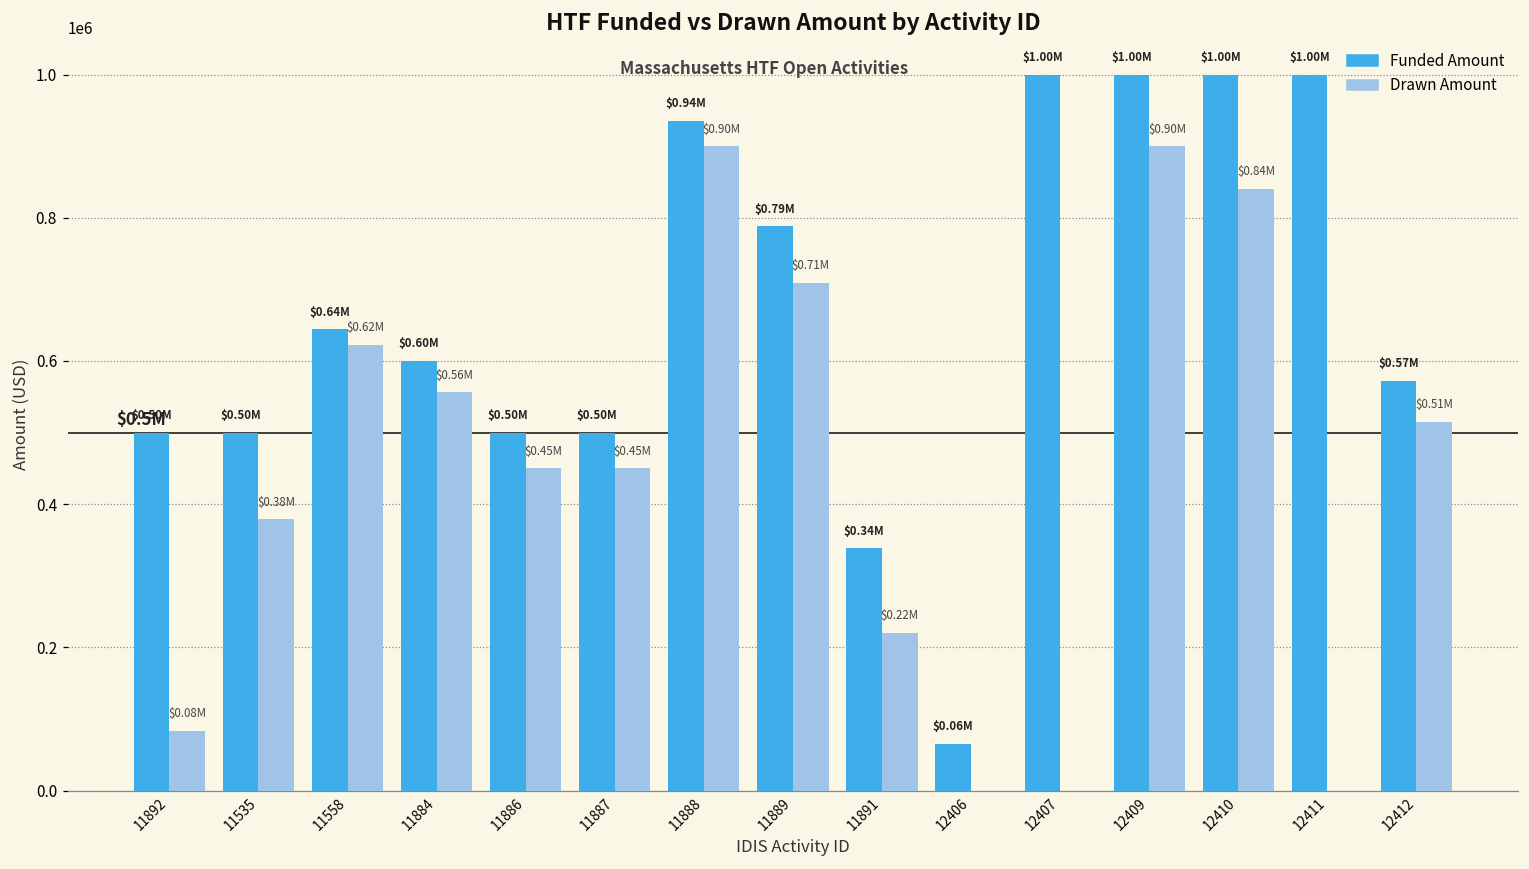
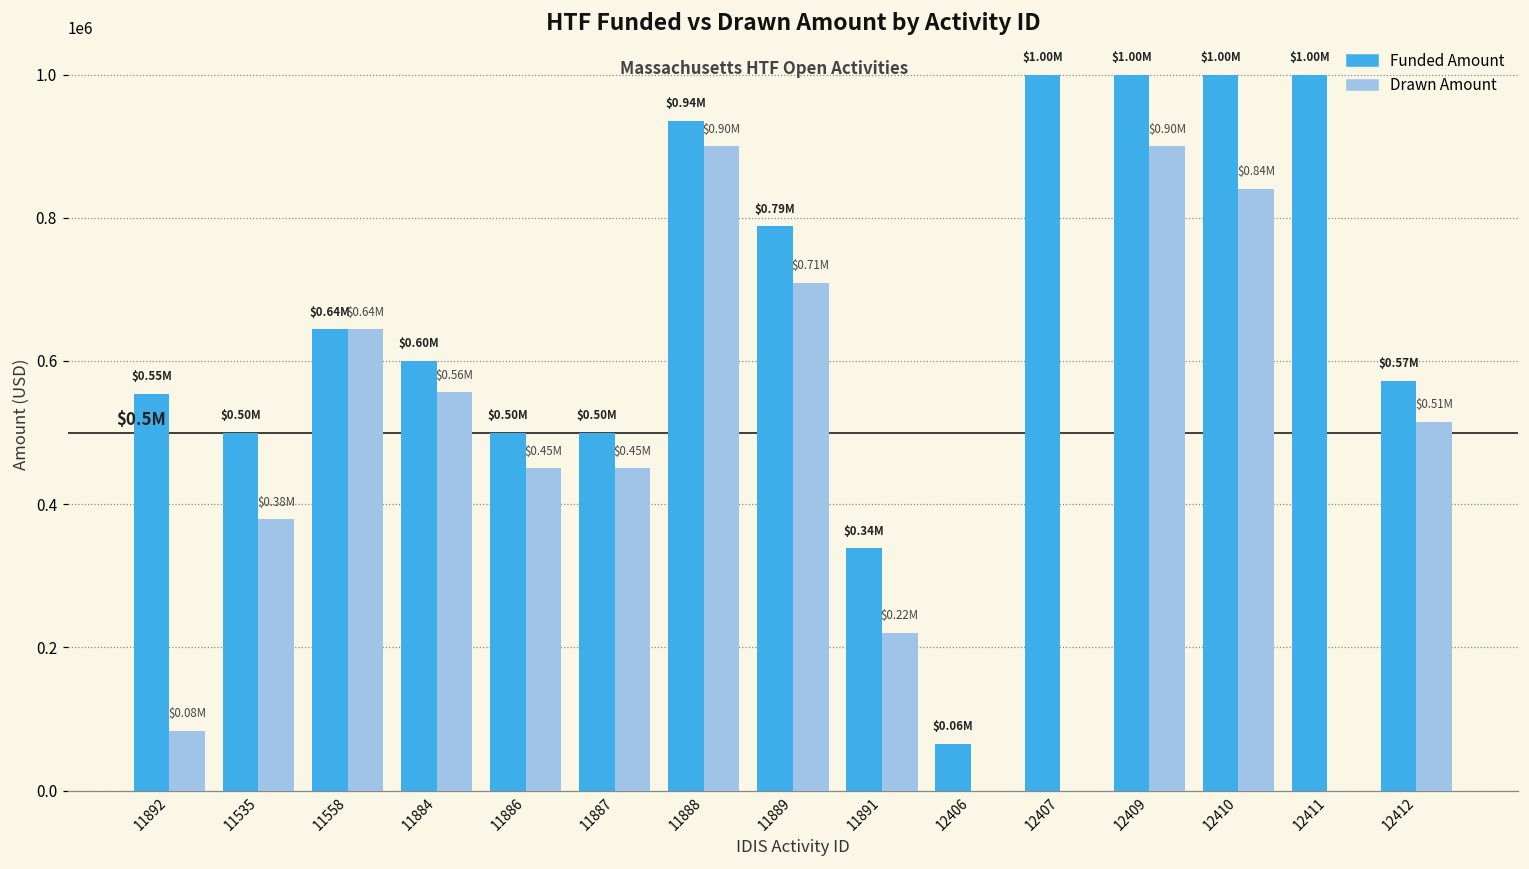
Funded Amount, 11892: $0.50M -> $0.55M
Drawn Amount, 11558: $0.62M -> $0.64M
